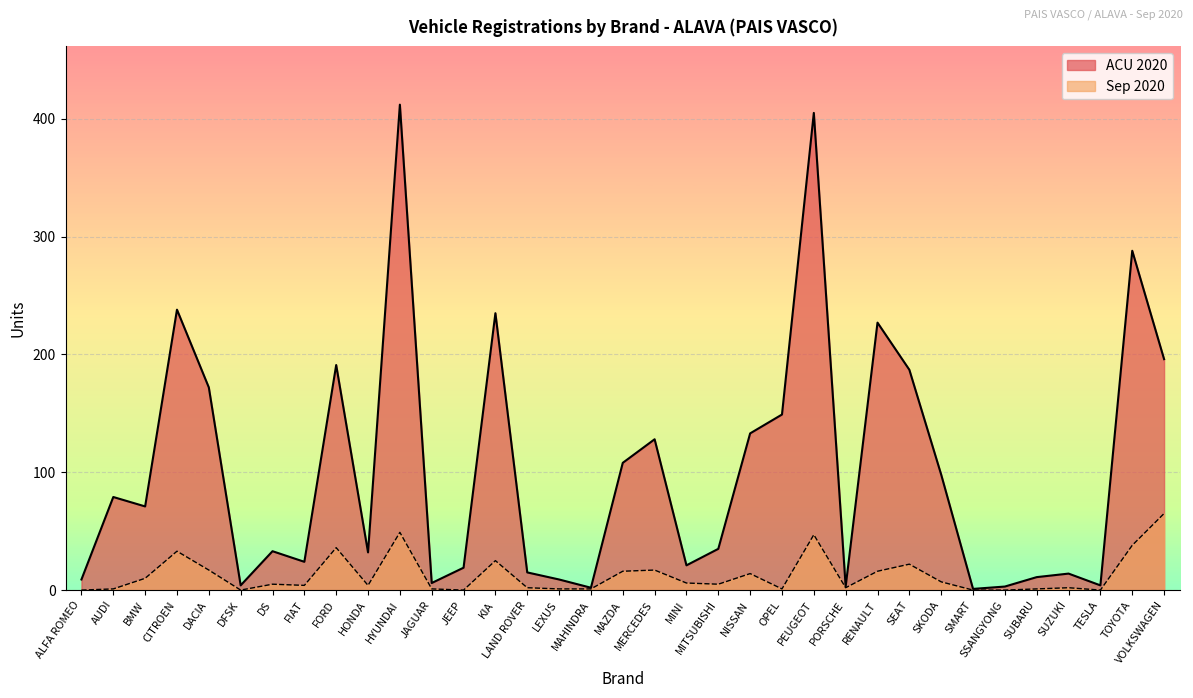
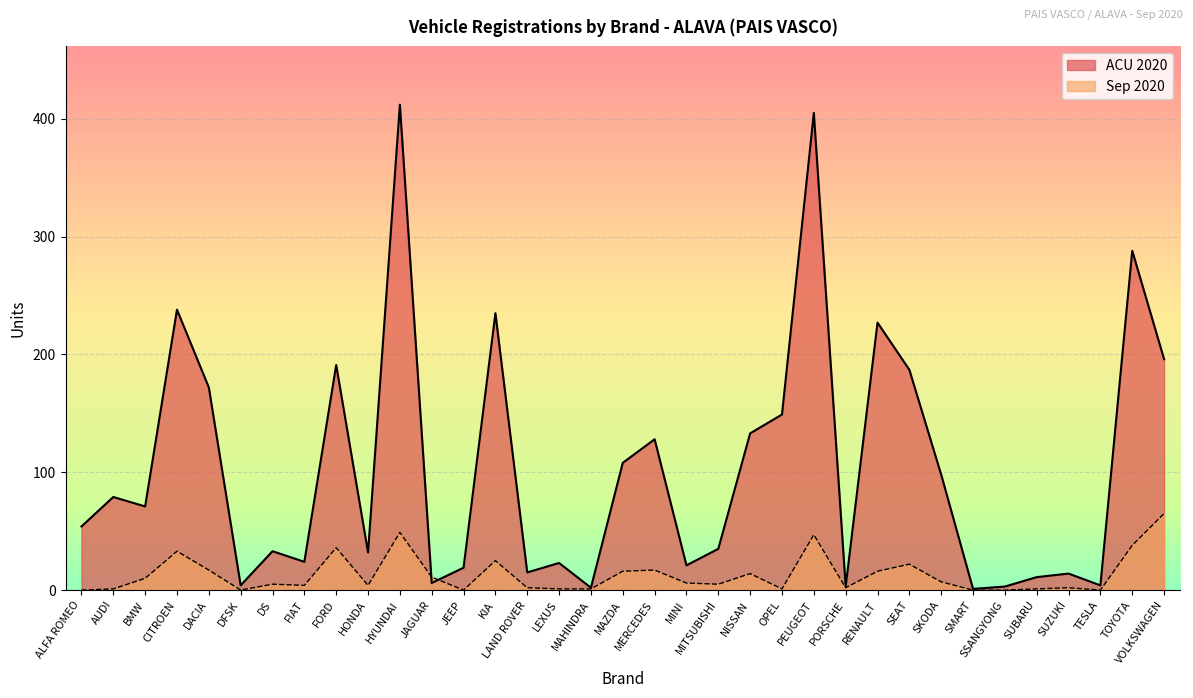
ACU 2020, ALFA ROMEO: 9 -> 54
Sep 2020, JAGUAR: 1 -> 11
ACU 2020, LEXUS: 9 -> 23
